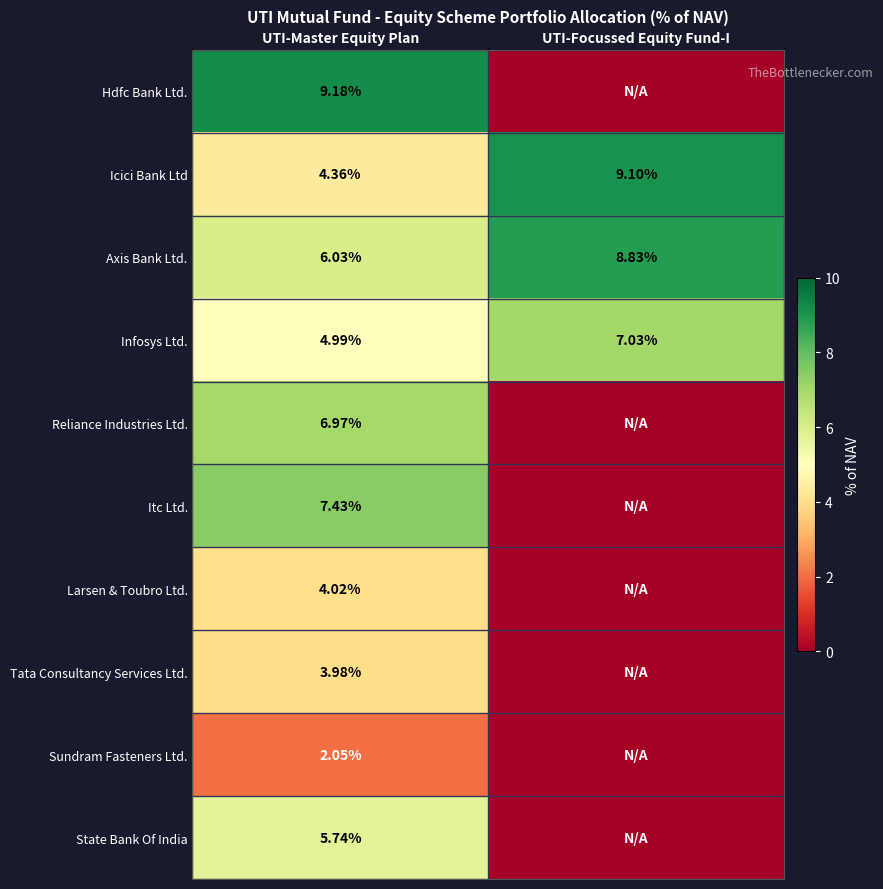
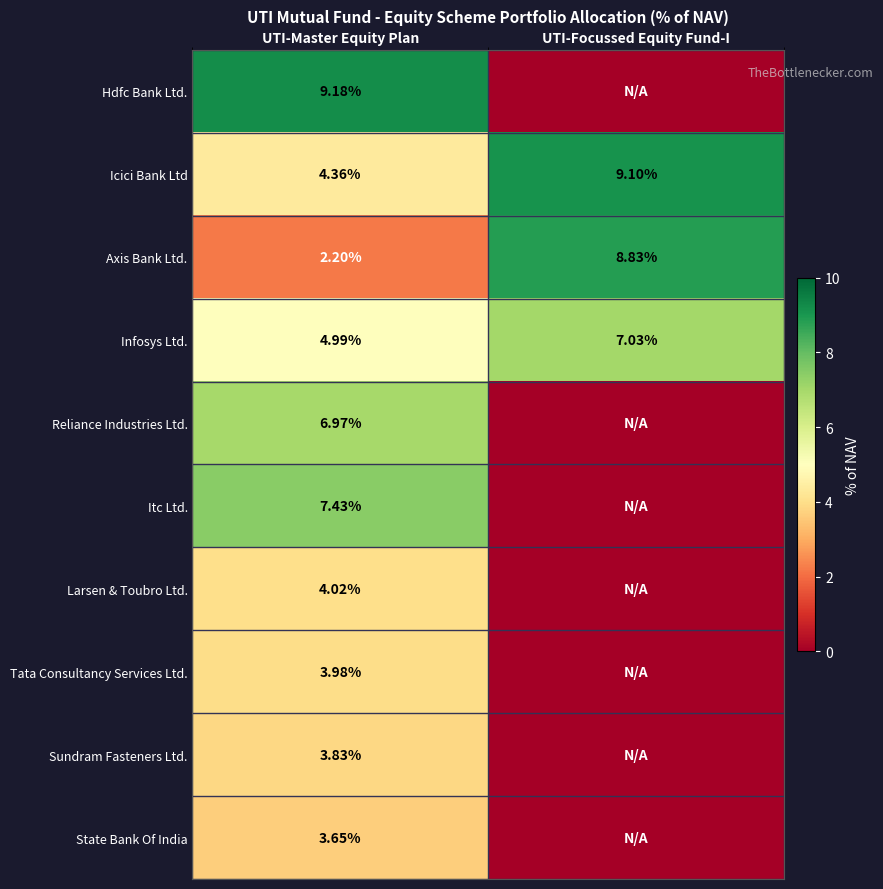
Axis Bank Ltd., UTI-Master Equity Plan: 6.03% -> 2.20%
Sundram Fasteners Ltd., UTI-Master Equity Plan: 2.05% -> 3.83%
State Bank Of India, UTI-Master Equity Plan: 5.74% -> 3.65%
